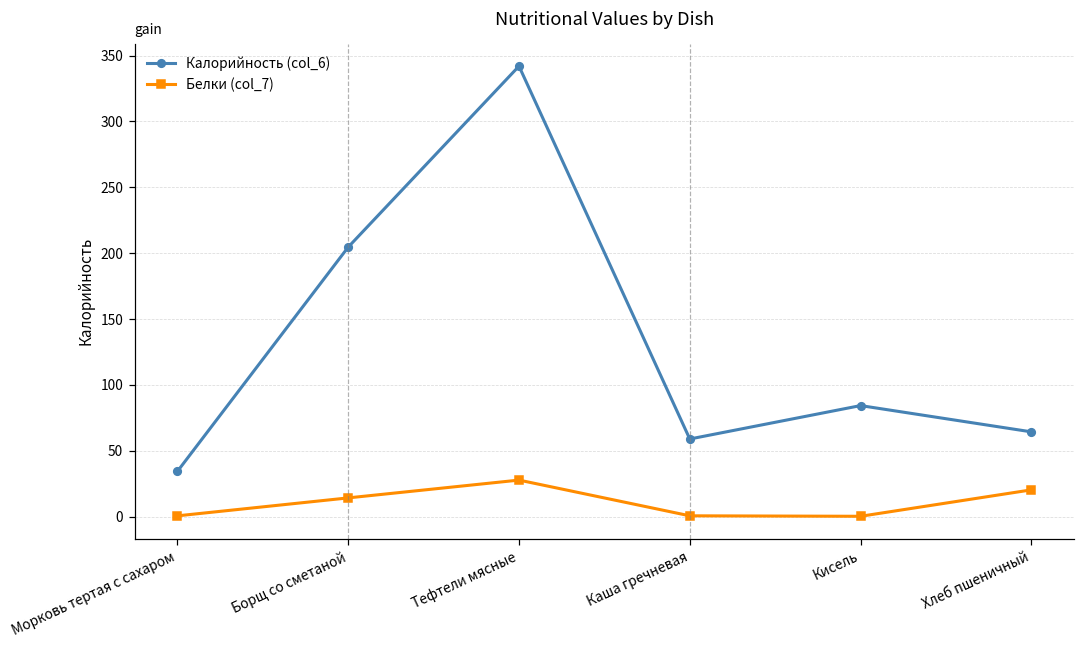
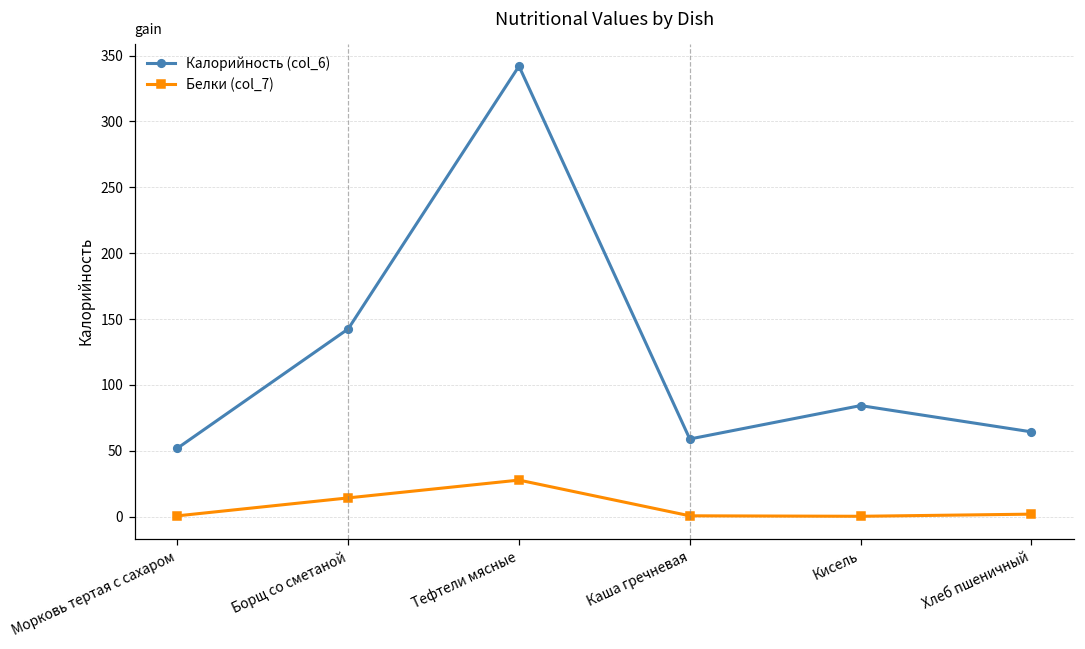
Калорийность (col_6), Морковь тертая с сахаром: 34 -> 52
Калорийность (col_6), Борщ со сметаной: 205 -> 143
Белки (col_7), Хлеб пшеничный: 20 -> 2
